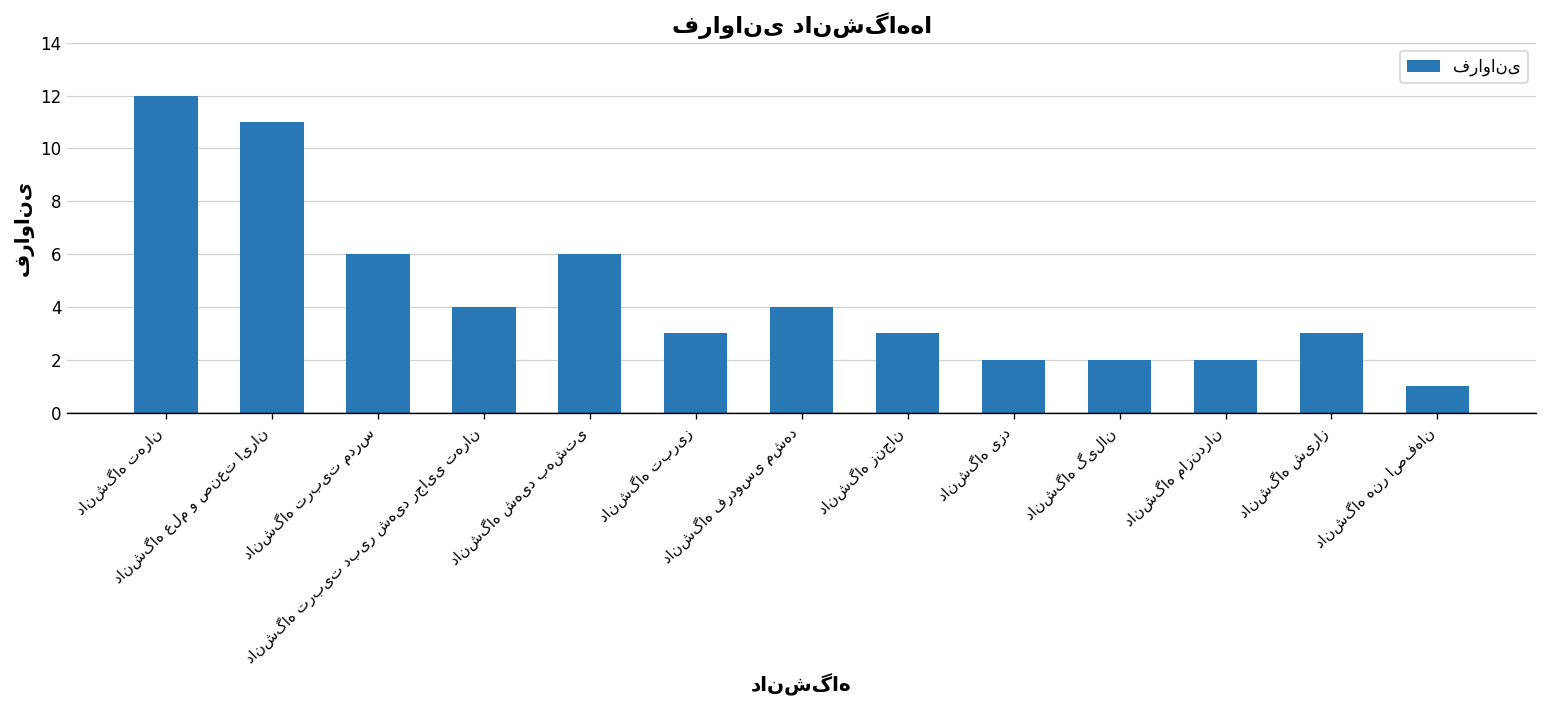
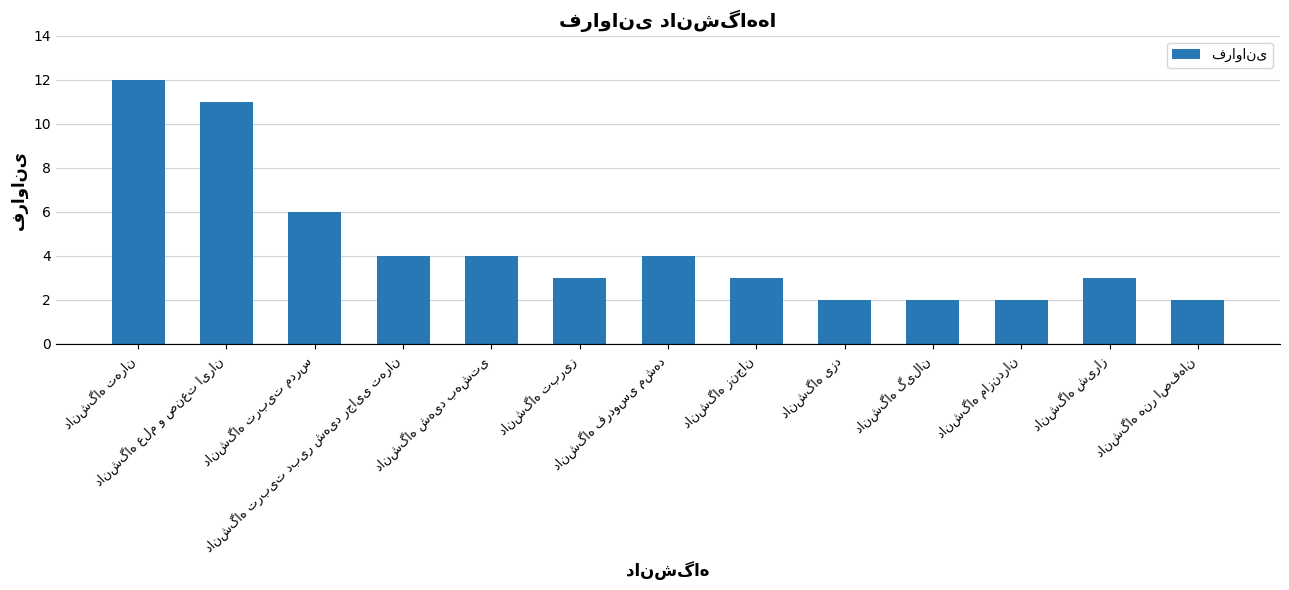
دانشگاه شهید بهشتی: 6 -> 4
دانشگاه هنر اصفهان: 1 -> 2
